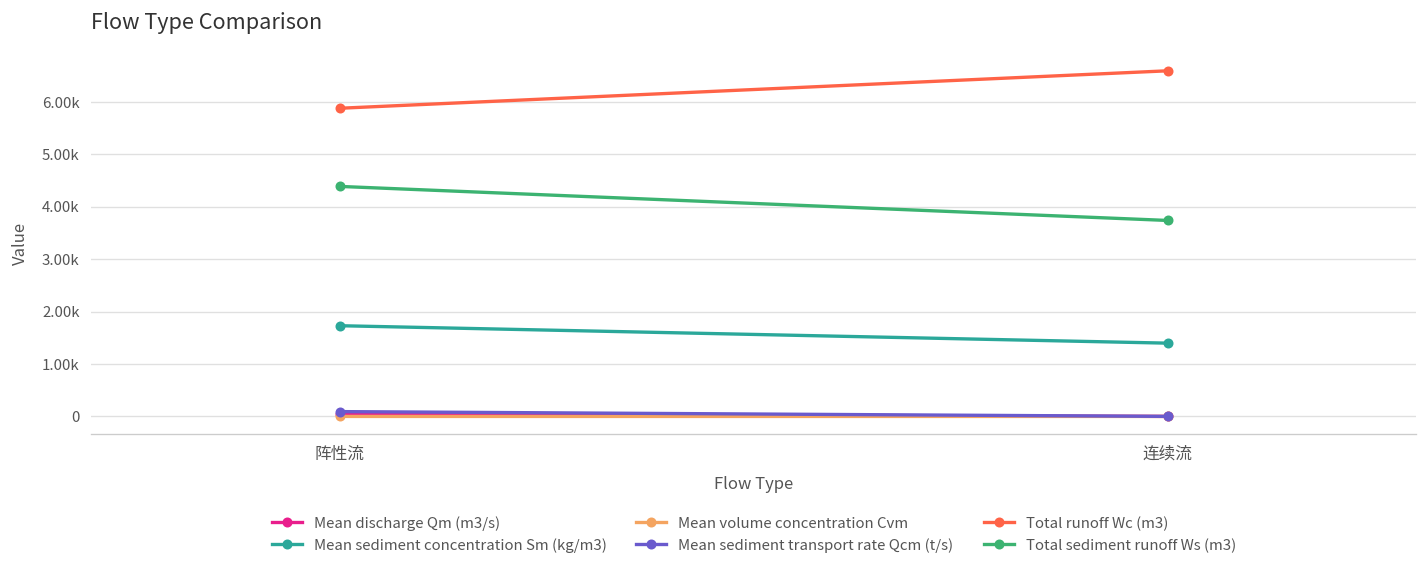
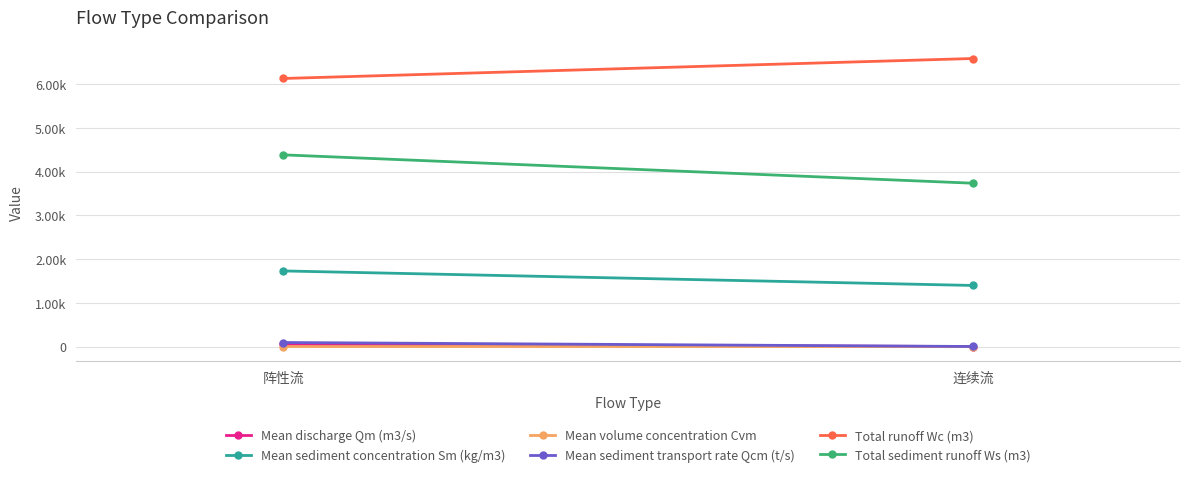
Total runoff Wc (m3), 阵性流: 5900 -> 6100
